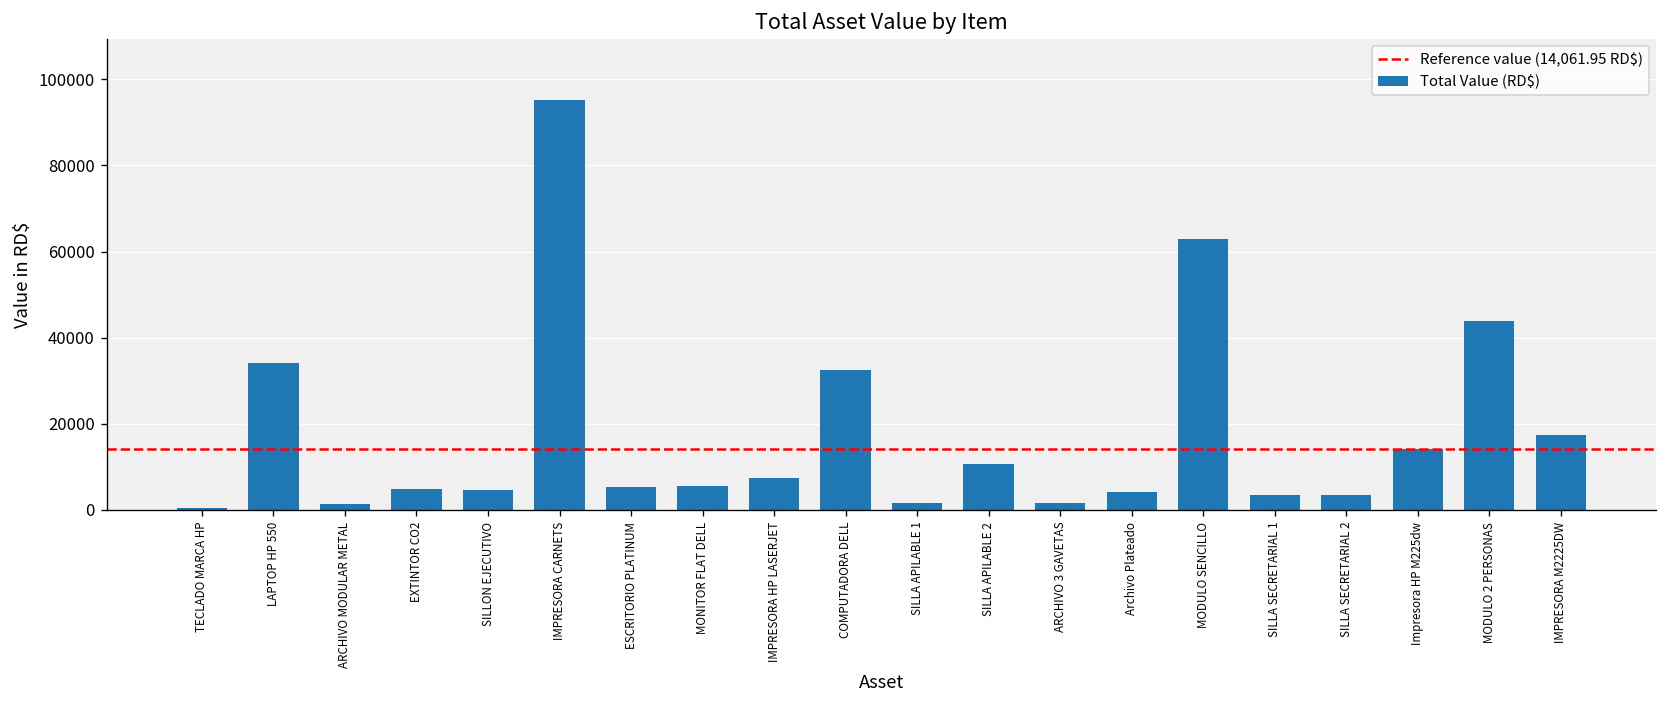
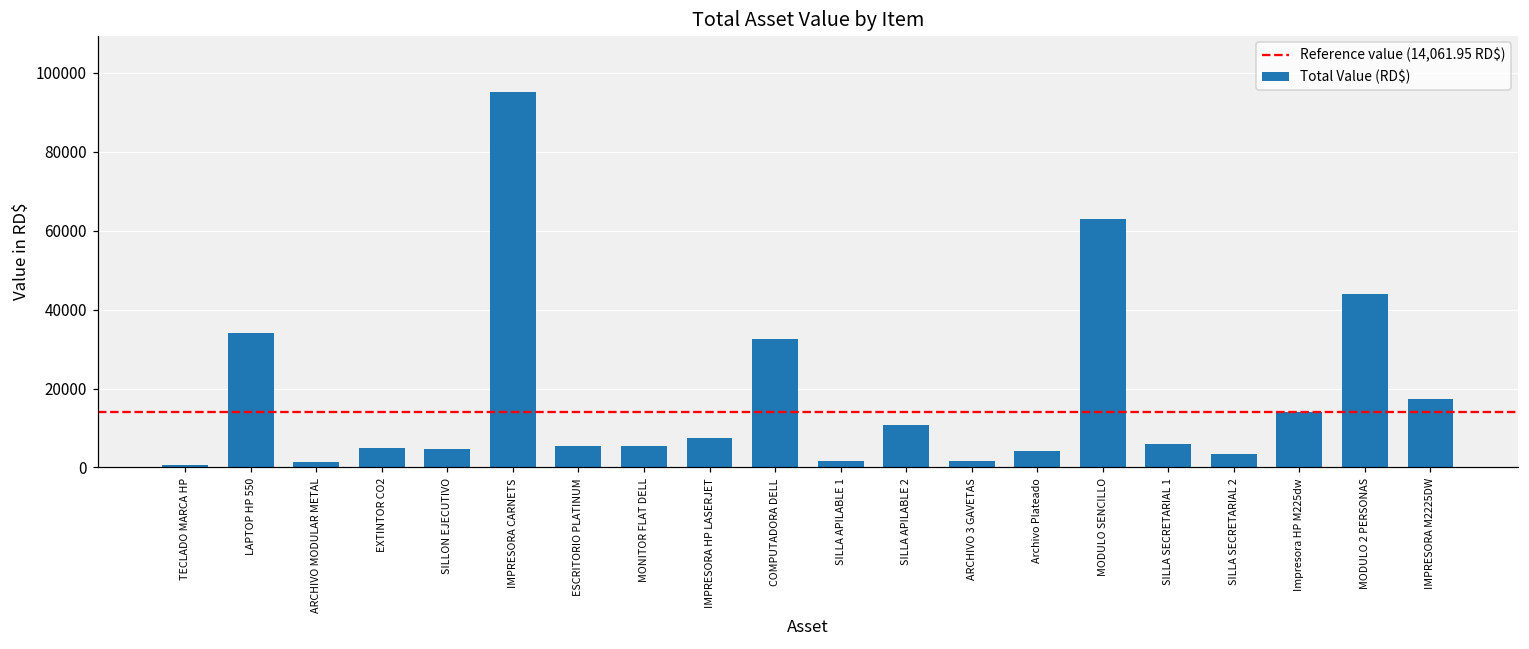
SILLA SECRETARIAL 1: 3000 -> 6000
